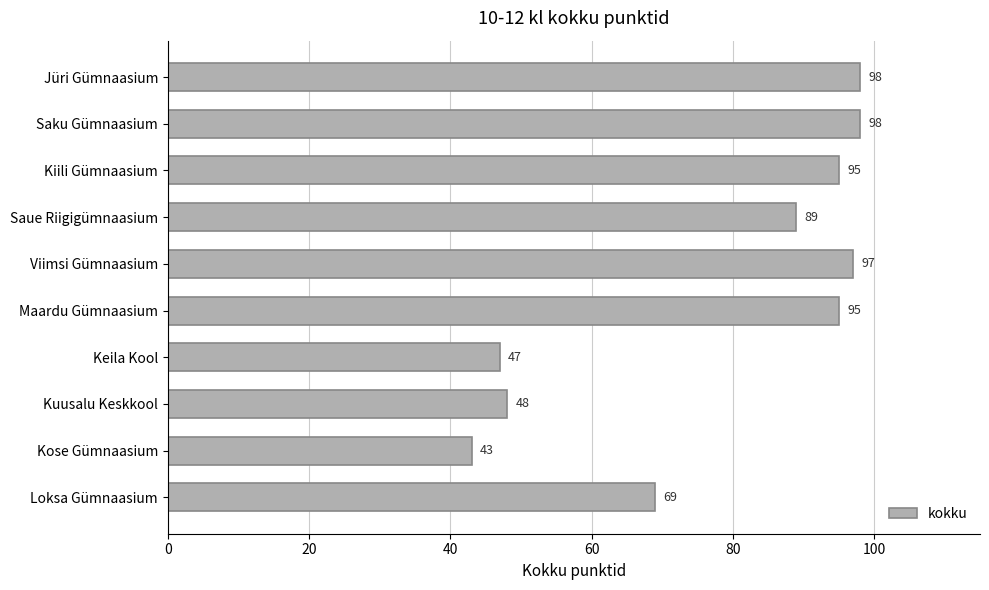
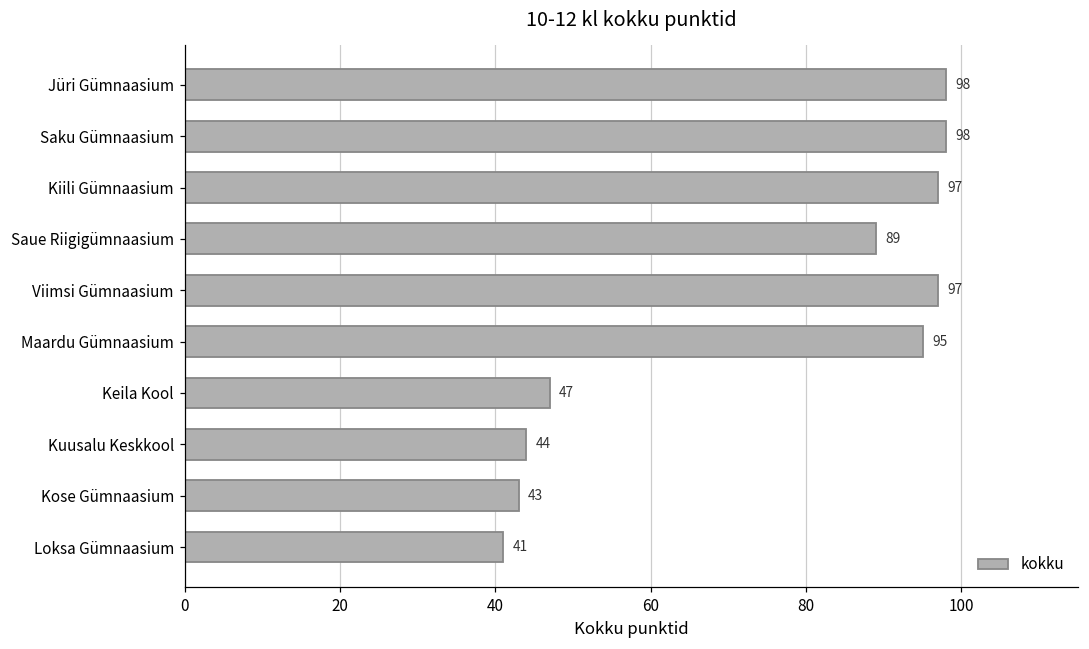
Kiili Gümnaasium: 95 -> 97
Kuusalu Keskkool: 48 -> 44
Loksa Gümnaasium: 69 -> 41
